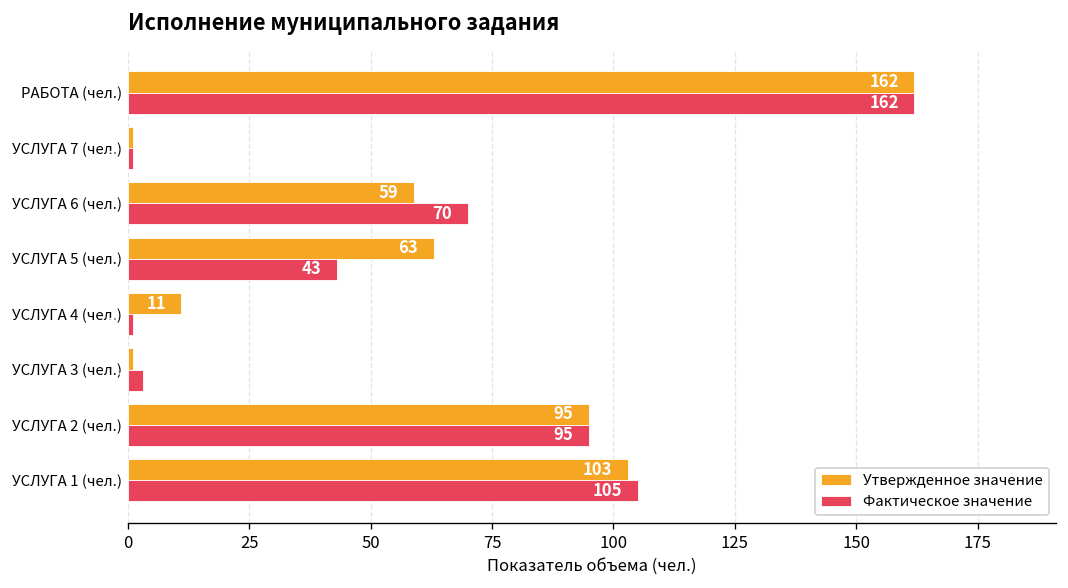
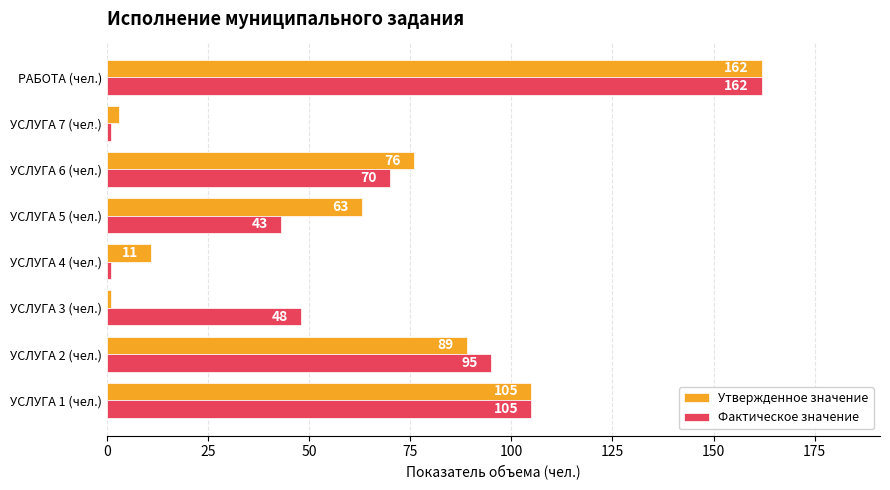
Утвержденное значение, УСЛУГА 7 (чел.): 1 -> 3
Утвержденное значение, УСЛУГА 6 (чел.): 59 -> 76
Фактическое значение, УСЛУГА 3 (чел.): 3 -> 48
Утвержденное значение, УСЛУГА 2 (чел.): 95 -> 89
Утвержденное значение, УСЛУГА 1 (чел.): 103 -> 105
